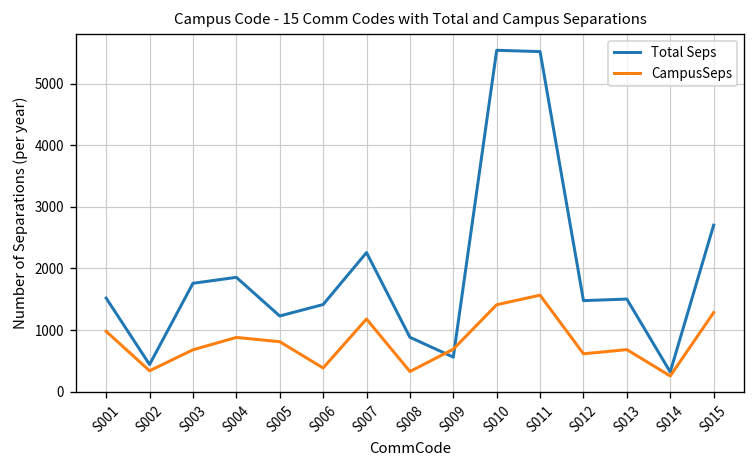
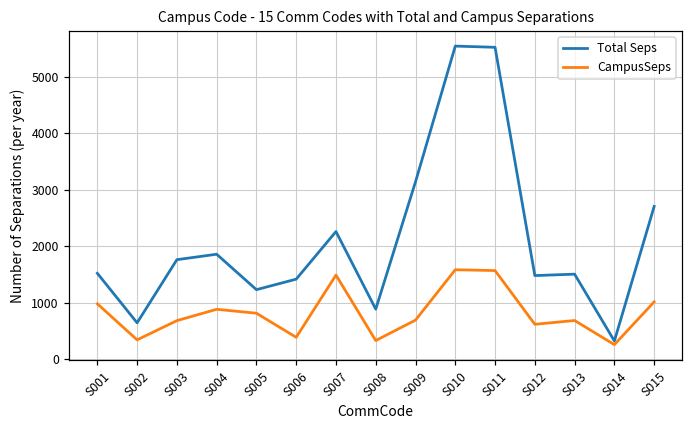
Total Seps, S002: 400 -> 600
CampusSeps, S007: 1200 -> 1500
Total Seps, S009: 600 -> 3100
CampusSeps, S010: 1400 -> 1600
CampusSeps, S015: 1300 -> 1000
